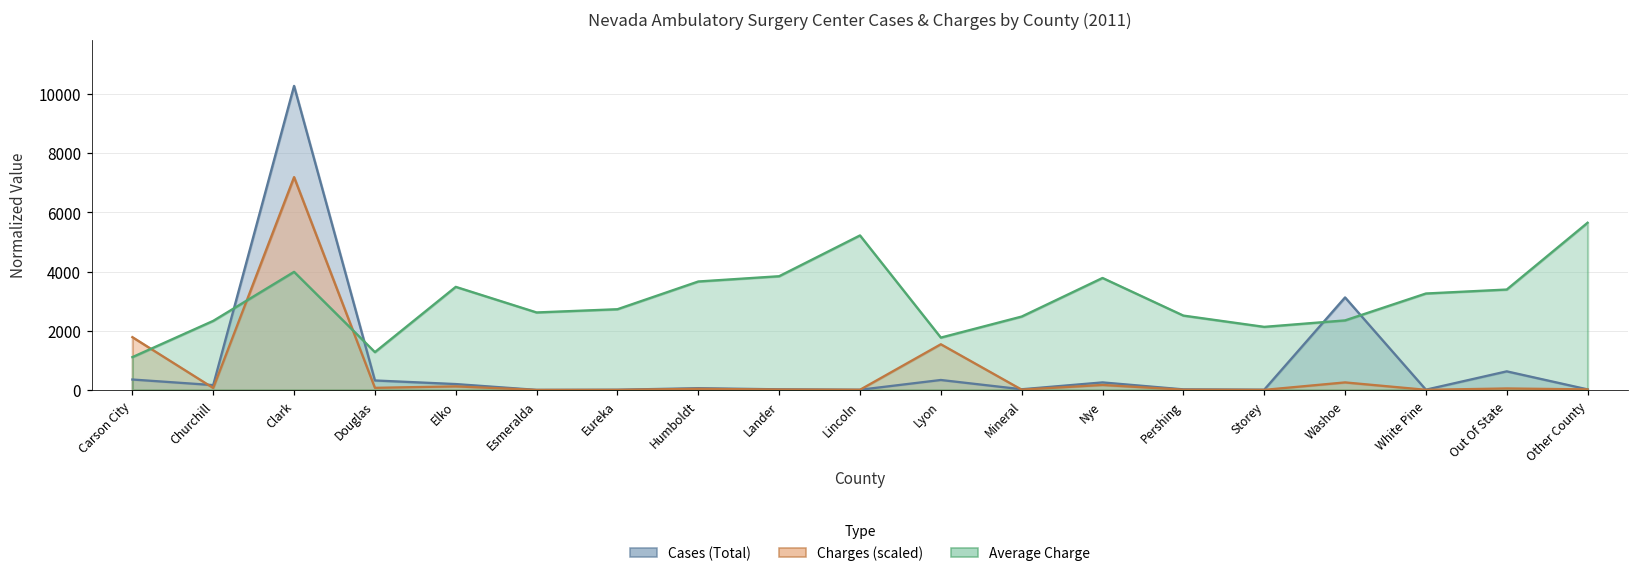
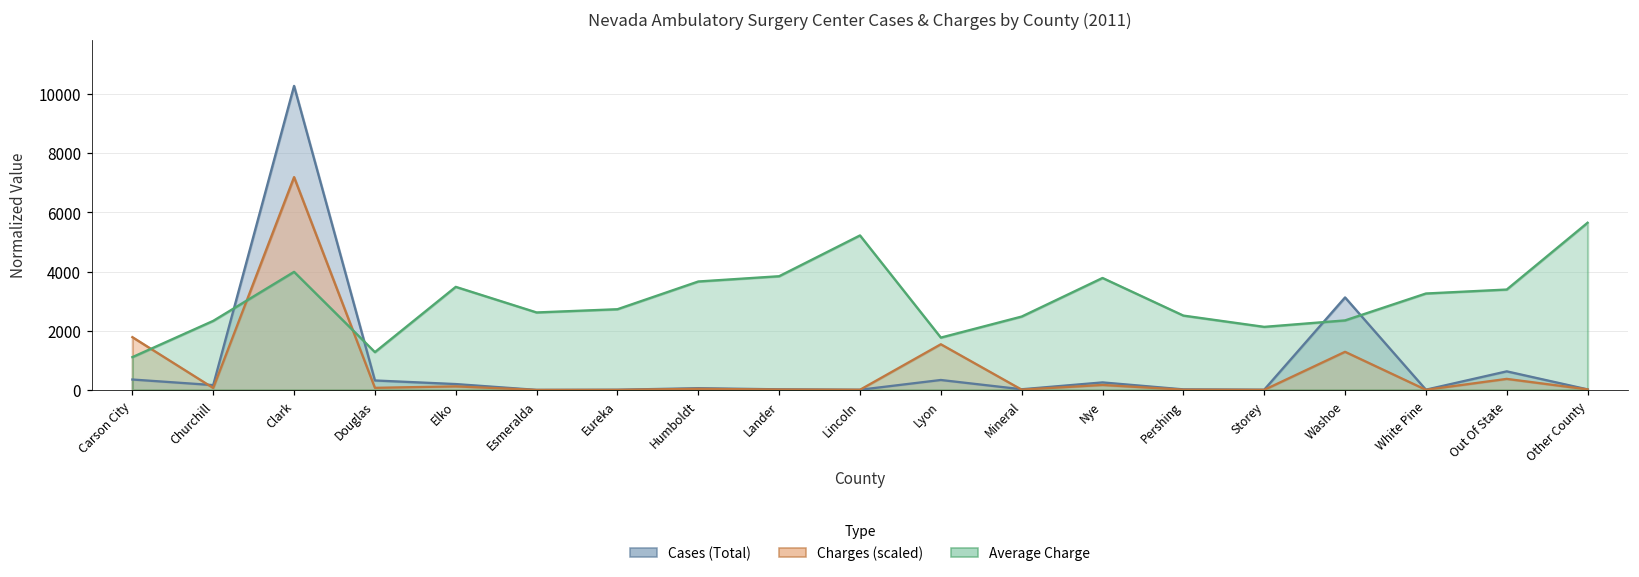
Charges (scaled), Washoe: 300 -> 1300
Charges (scaled), Out Of State: 100 -> 400
